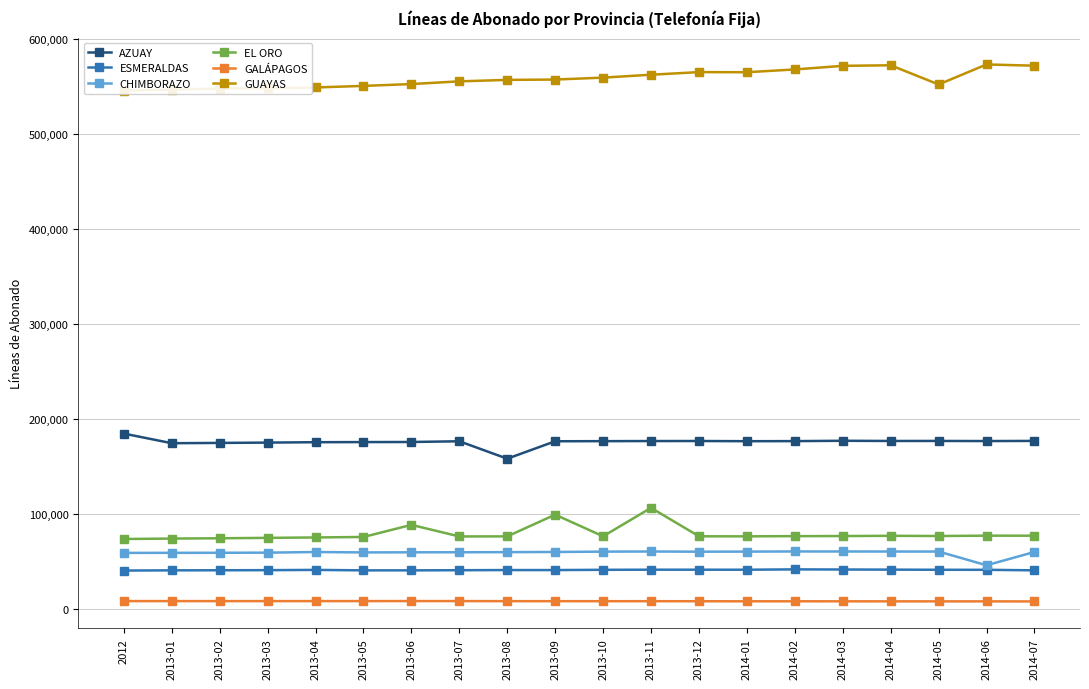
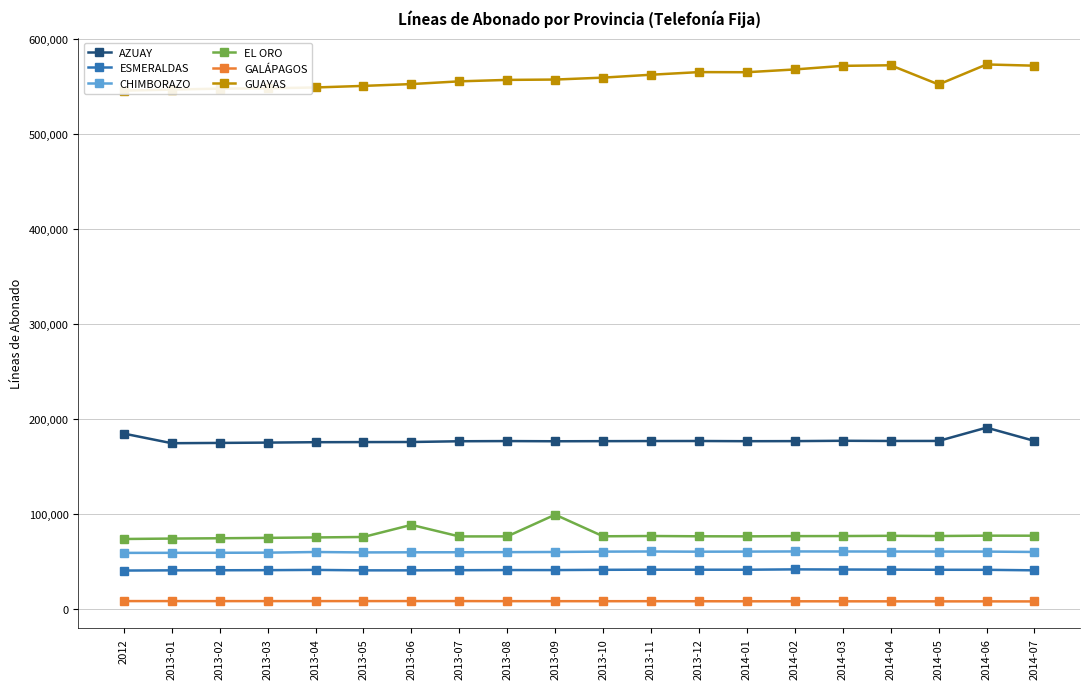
AZUAY, 2013-08: 160,000 -> 180,000
EL ORO, 2013-11: 110,000 -> 80,000
AZUAY, 2014-06: 180,000 -> 190,000
CHIMBORAZO, 2014-06: 50,000 -> 60,000
